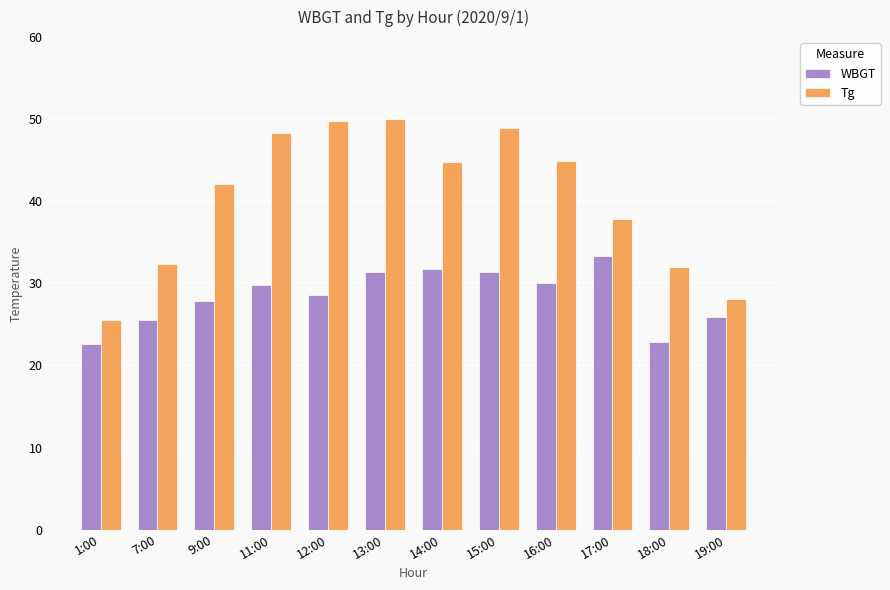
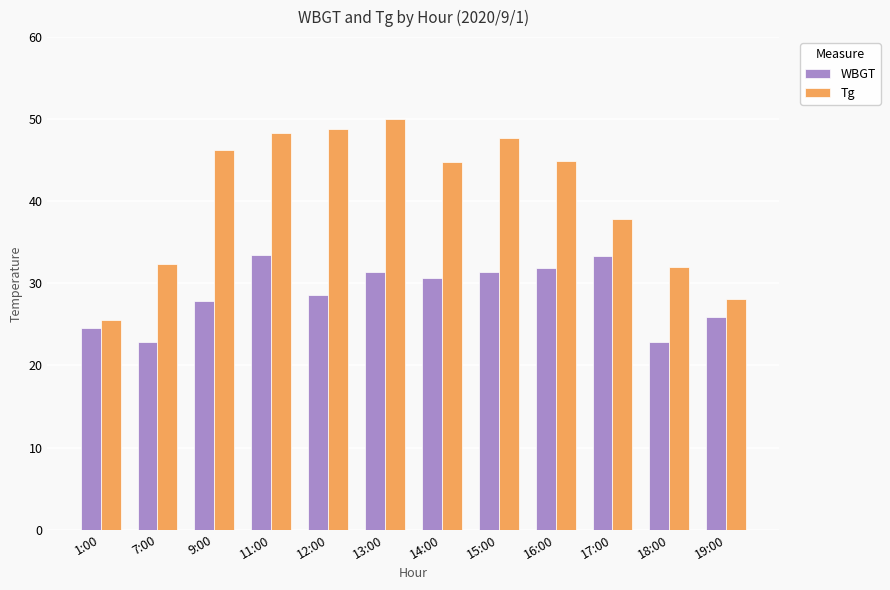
WBGT, 1:00: 23 -> 25
WBGT, 7:00: 26 -> 23
Tg, 9:00: 42 -> 46
WBGT, 11:00: 30 -> 34
Tg, 12:00: 50 -> 49
WBGT, 14:00: 32 -> 31
Tg, 15:00: 49 -> 48
WBGT, 16:00: 30 -> 32
